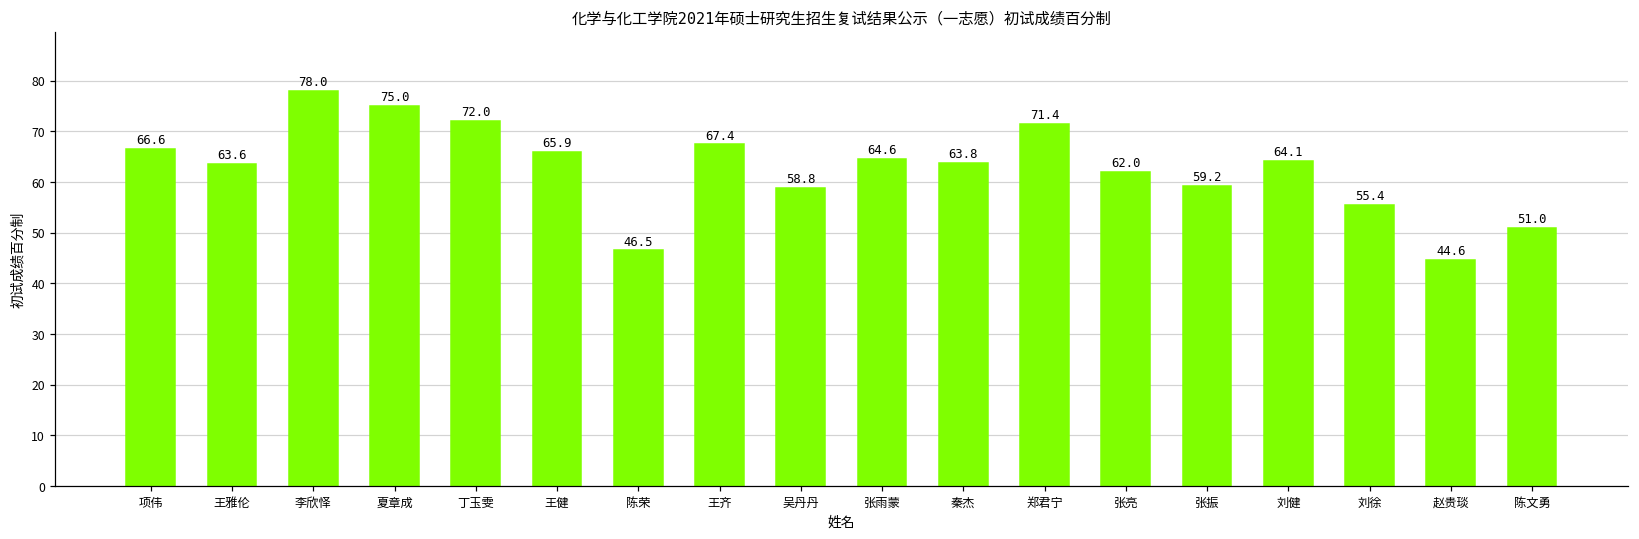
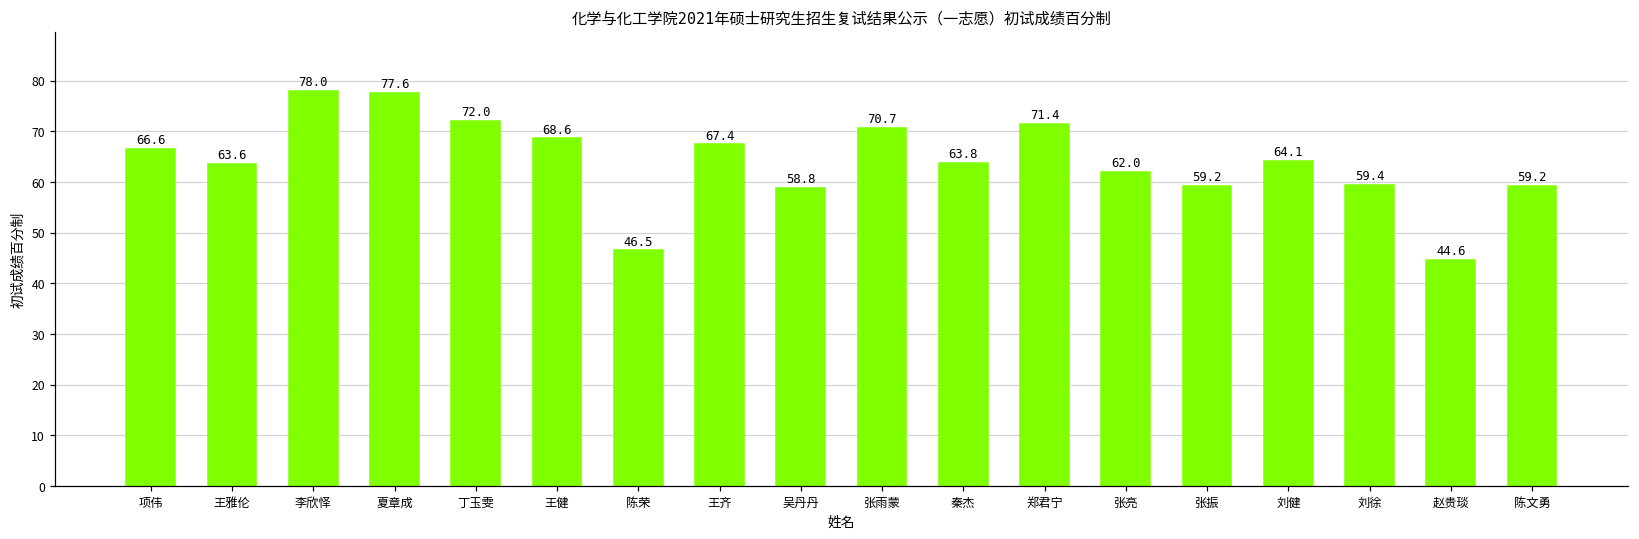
夏章成: 75.0 -> 77.6
王健: 65.9 -> 68.6
张雨蒙: 64.6 -> 70.7
刘徐: 55.4 -> 59.4
陈文勇: 51.0 -> 59.2
